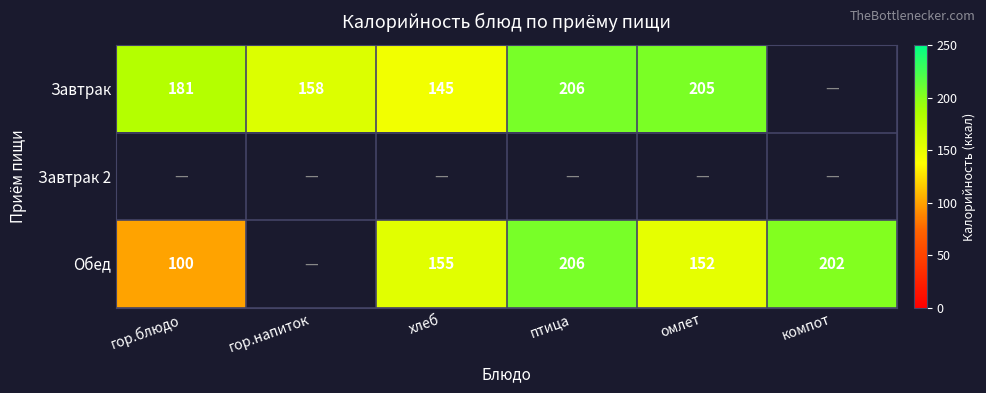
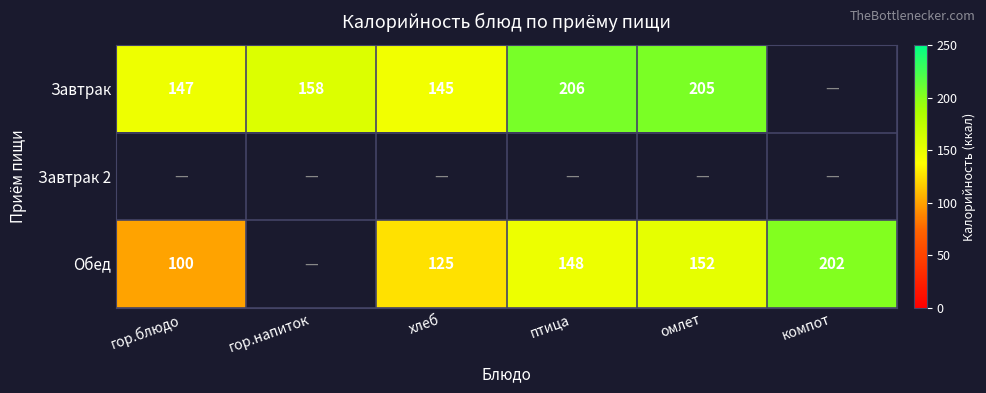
Завтрак, гор.блюдо: 181 -> 147
Обед, хлеб: 155 -> 125
Обед, птица: 206 -> 148
